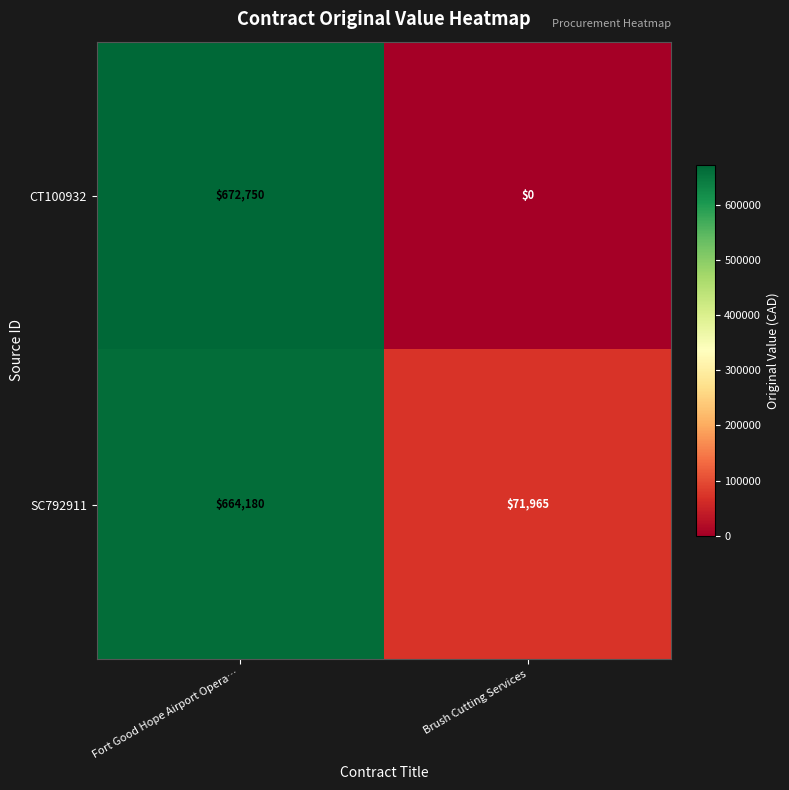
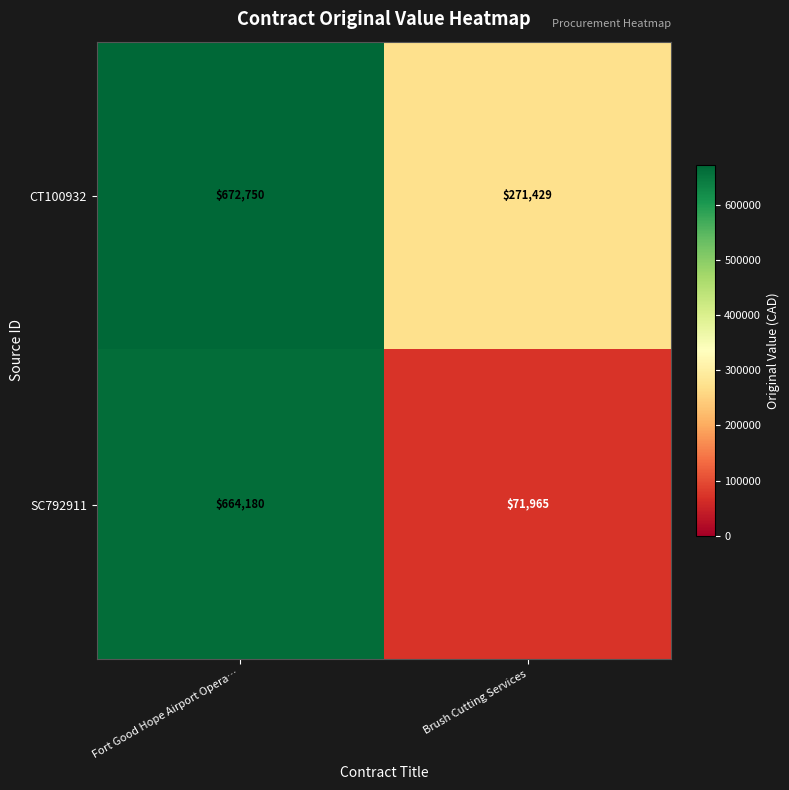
CT100932, Brush Cutting Services: $0 -> $271,429
